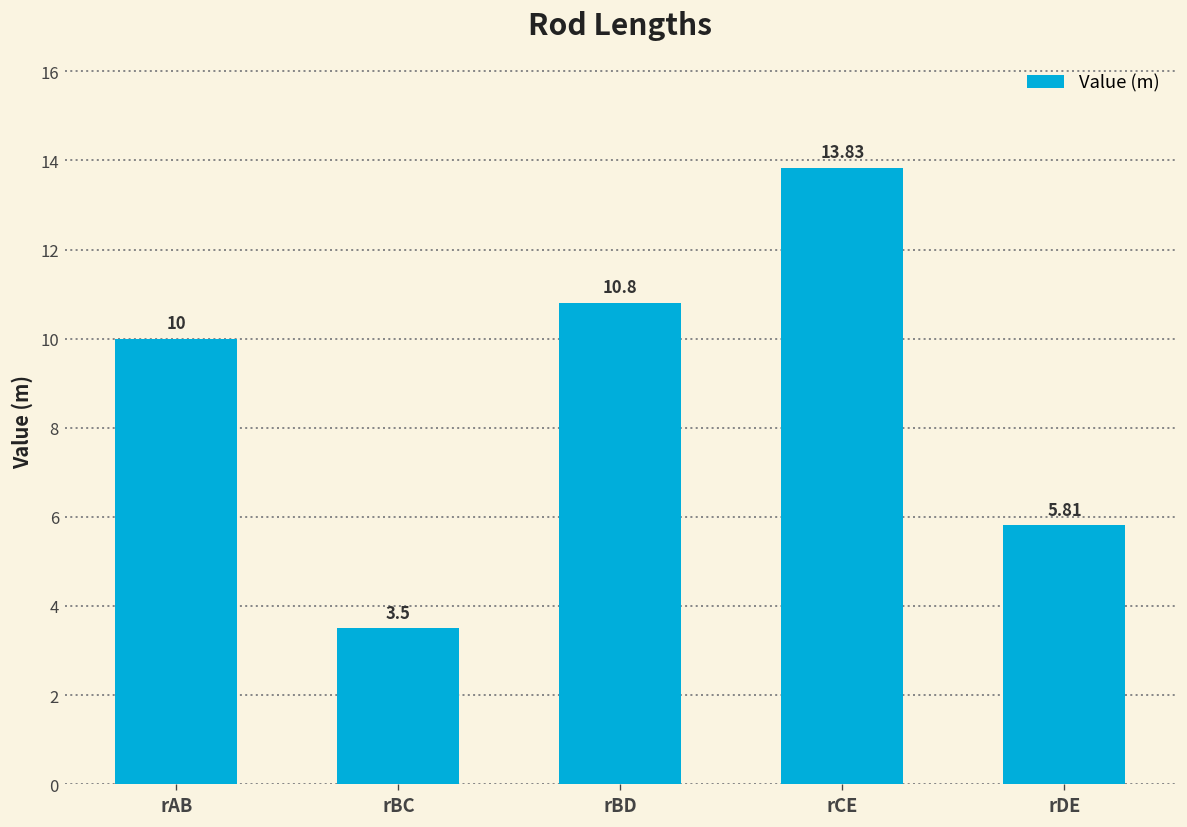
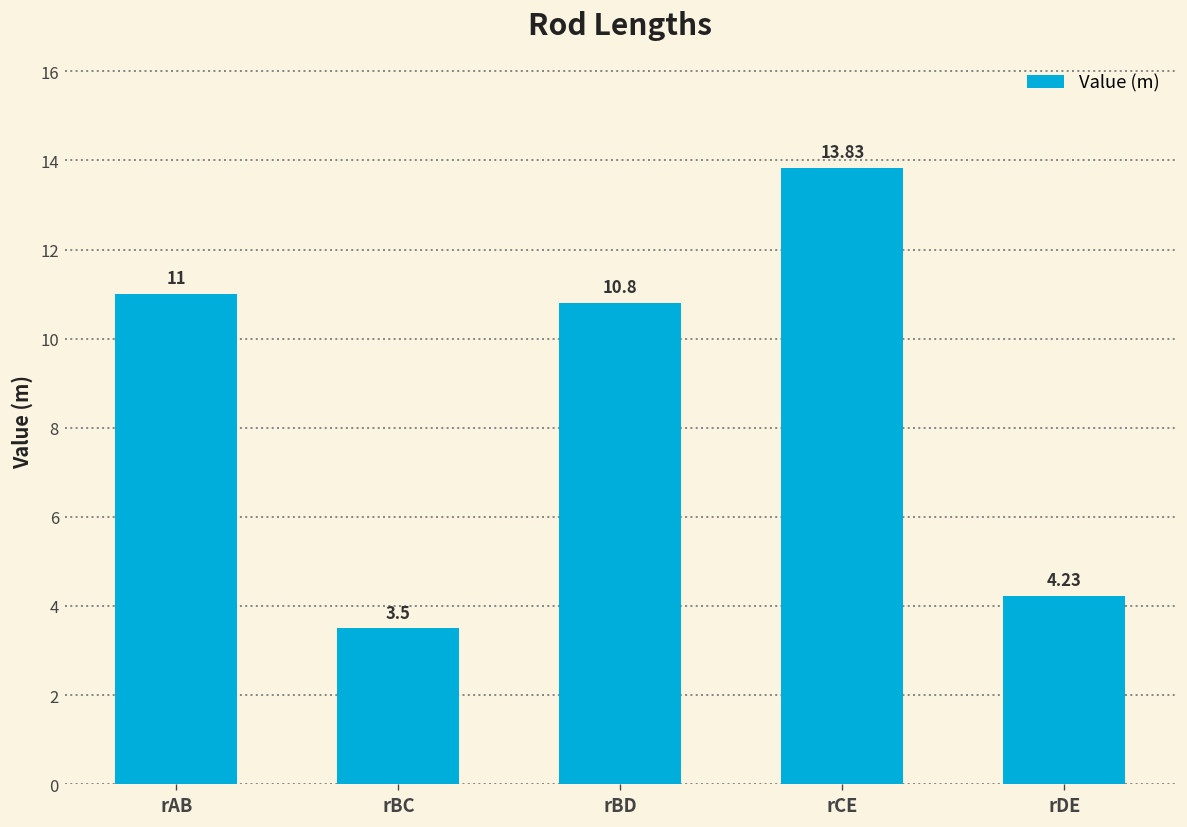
rAB: 10 -> 11
rDE: 5.81 -> 4.23
